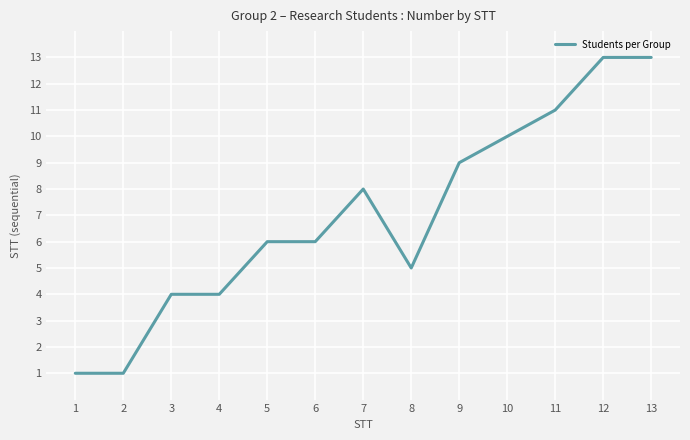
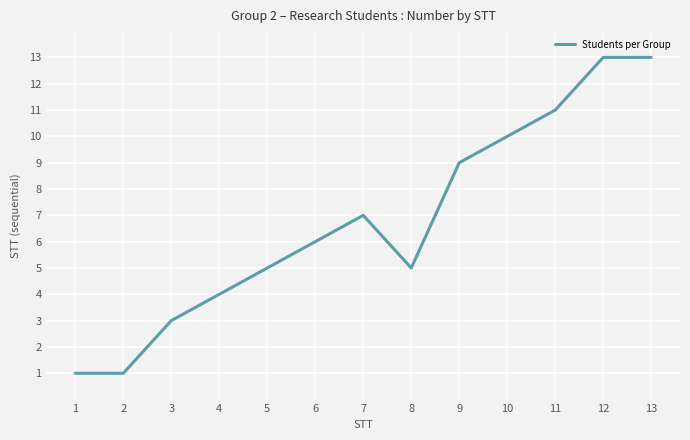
3: 4 -> 3
5: 6 -> 5
7: 8 -> 7
